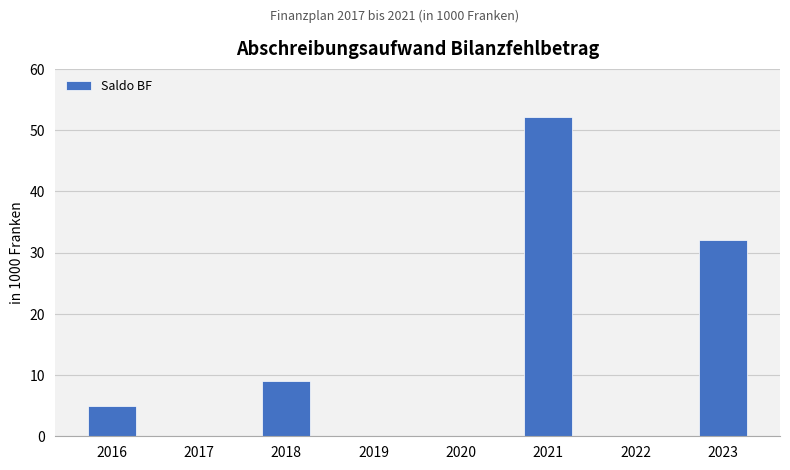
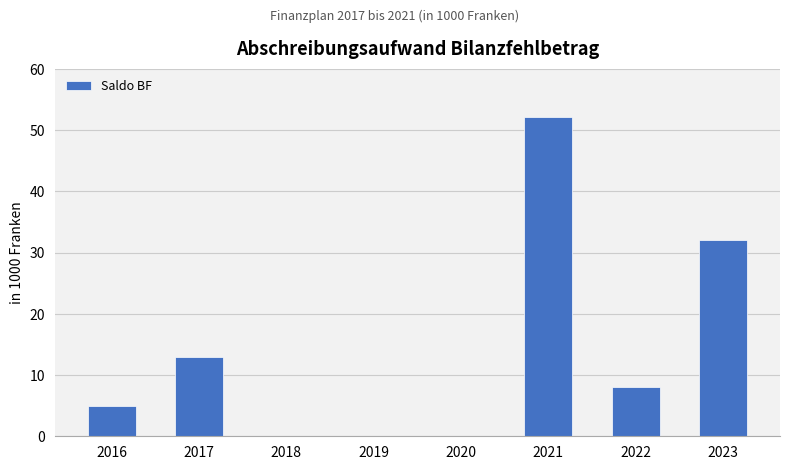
2017: 0 -> 13
2018: 9 -> 0
2022: 0 -> 8
